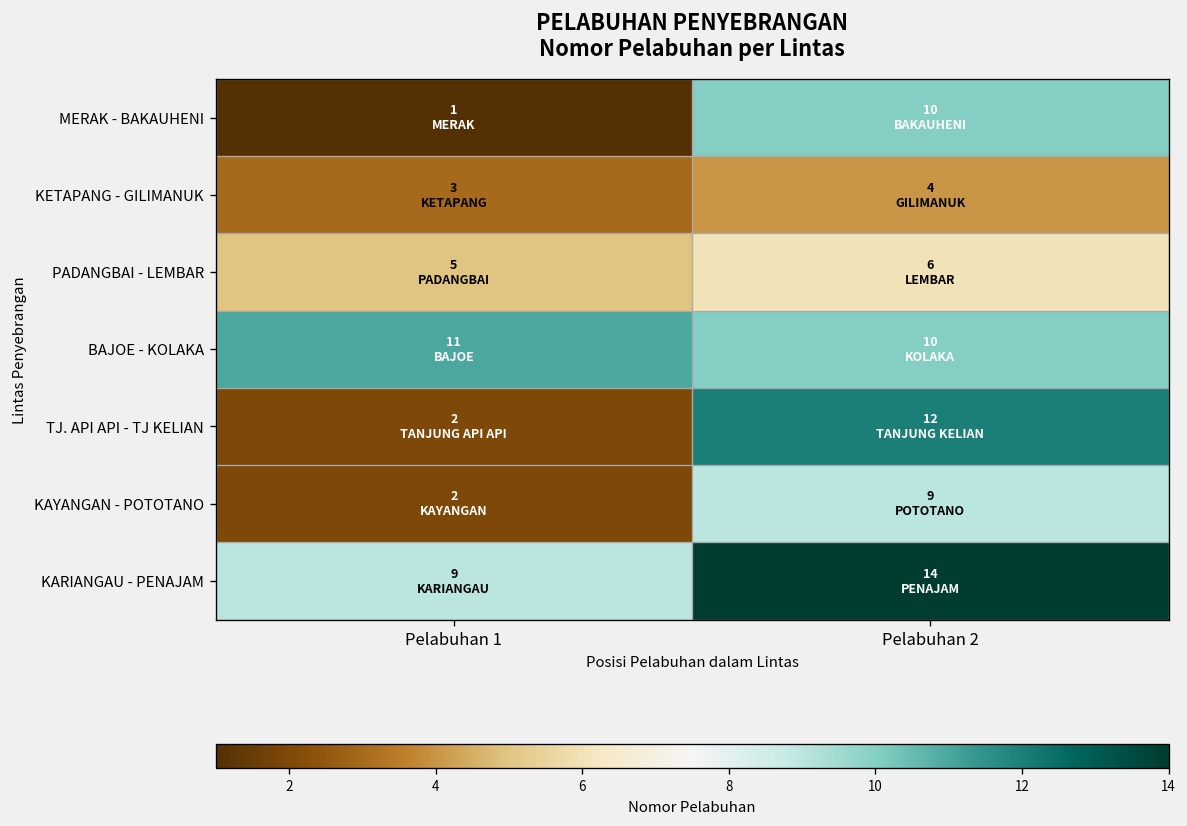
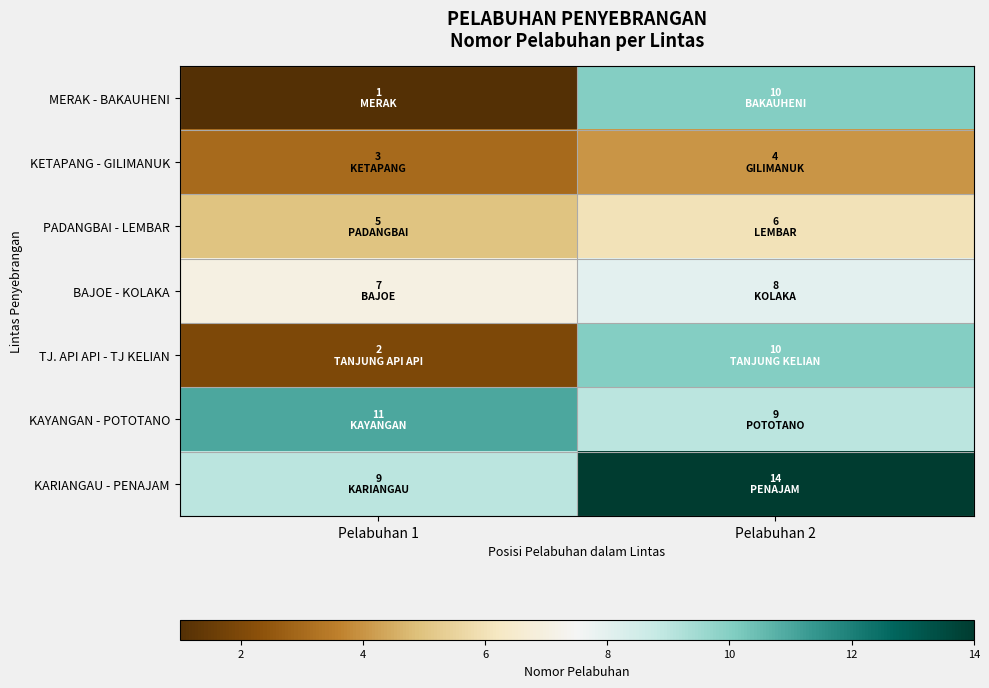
BAJOE - KOLAKA, Pelabuhan 1: 11 -> 7
BAJOE - KOLAKA, Pelabuhan 2: 10 -> 8
TJ. API API - TJ KELIAN, Pelabuhan 2: 12 -> 10
KAYANGAN - POTOTANO, Pelabuhan 1: 2 -> 11
